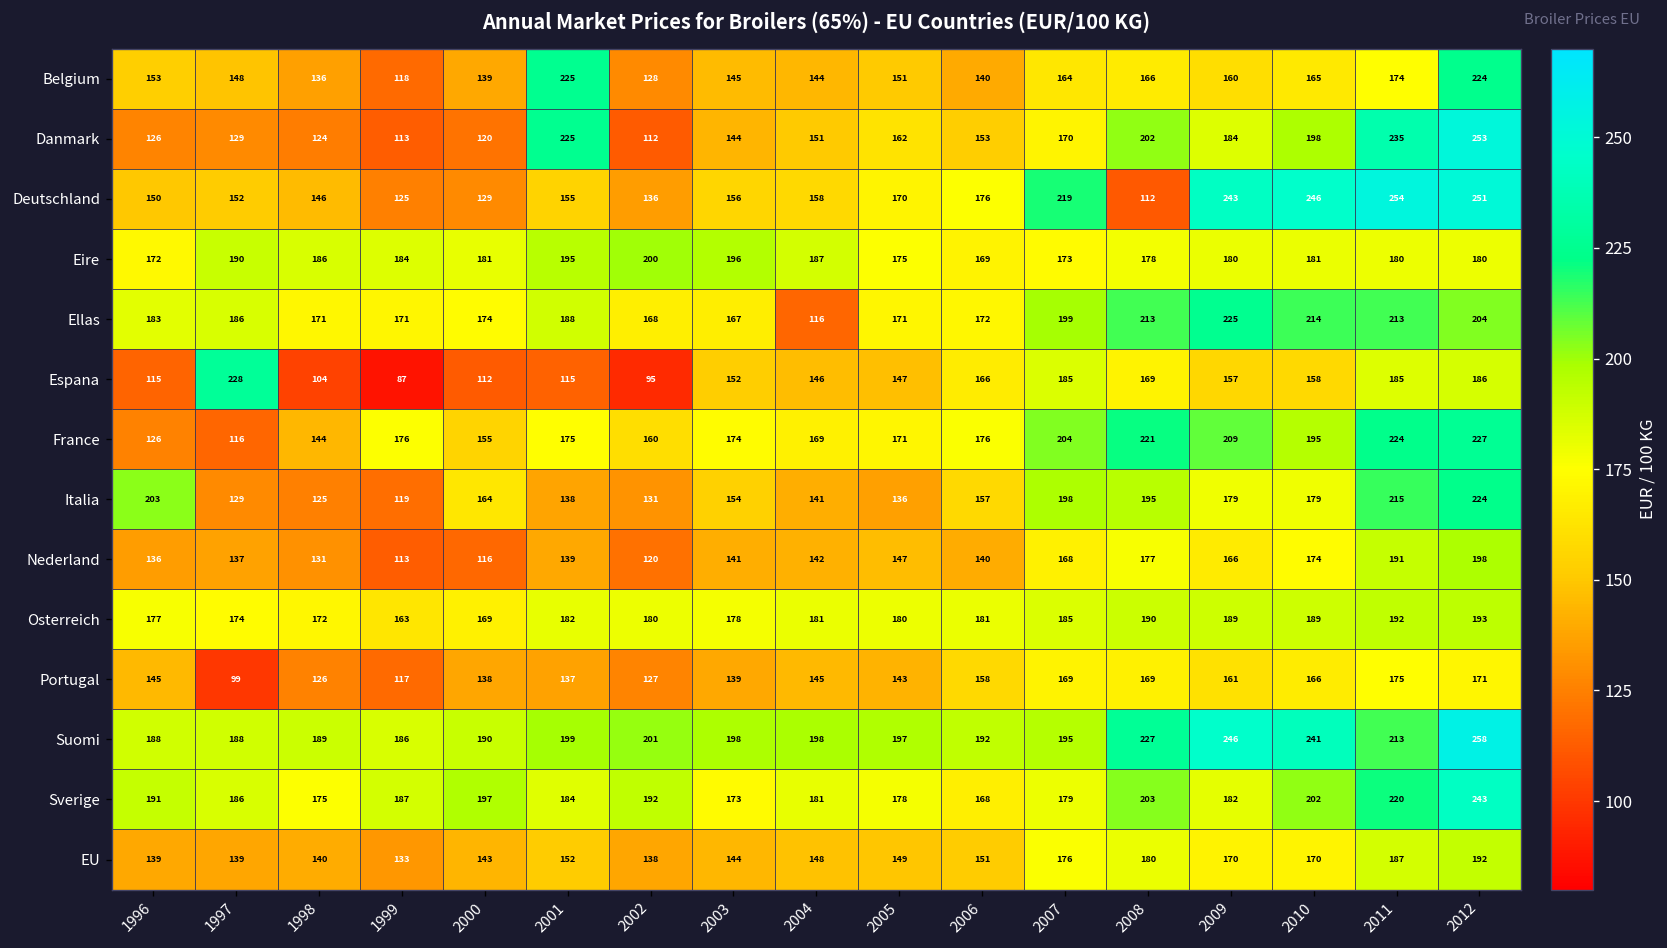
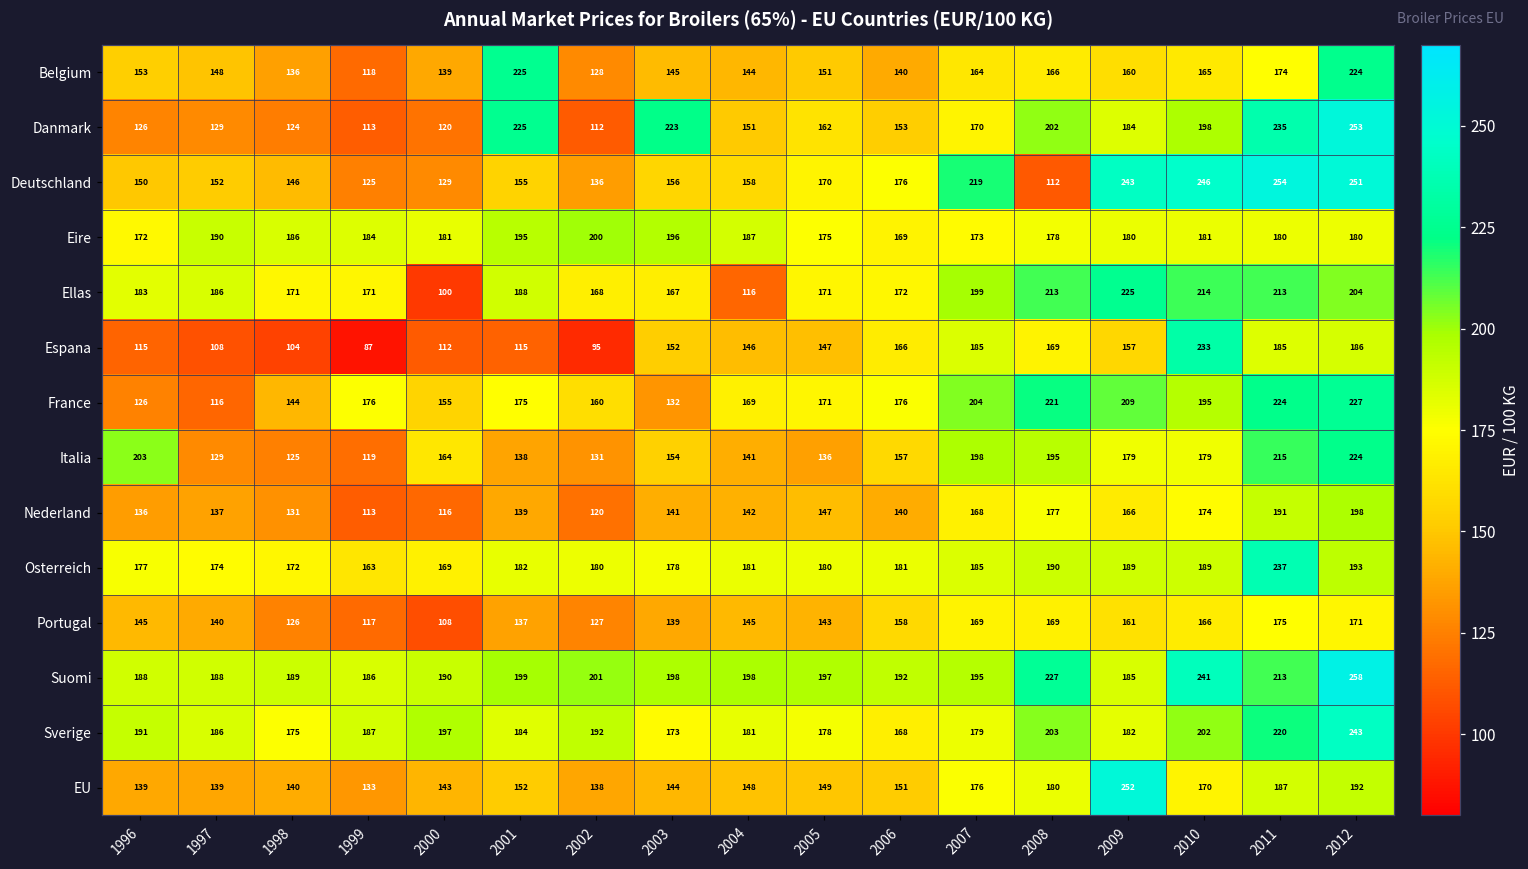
Danmark, 2003: 144 -> 223
Ellas, 2000: 174 -> 100
Espana, 1997: 228 -> 108
Espana, 2010: 158 -> 233
France, 2003: 174 -> 132
Osterreich, 2011: 192 -> 237
Portugal, 1997: 99 -> 140
Portugal, 2000: 138 -> 108
Suomi, 2009: 246 -> 185
EU, 2009: 170 -> 252
